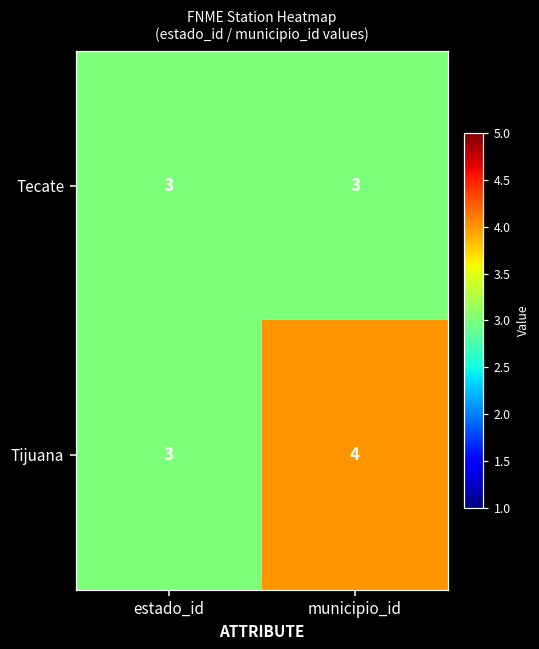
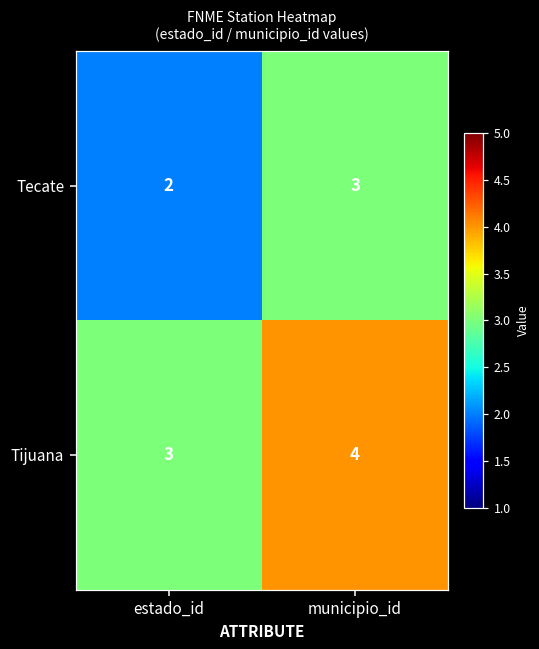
Tecate, estado_id: 3 -> 2
